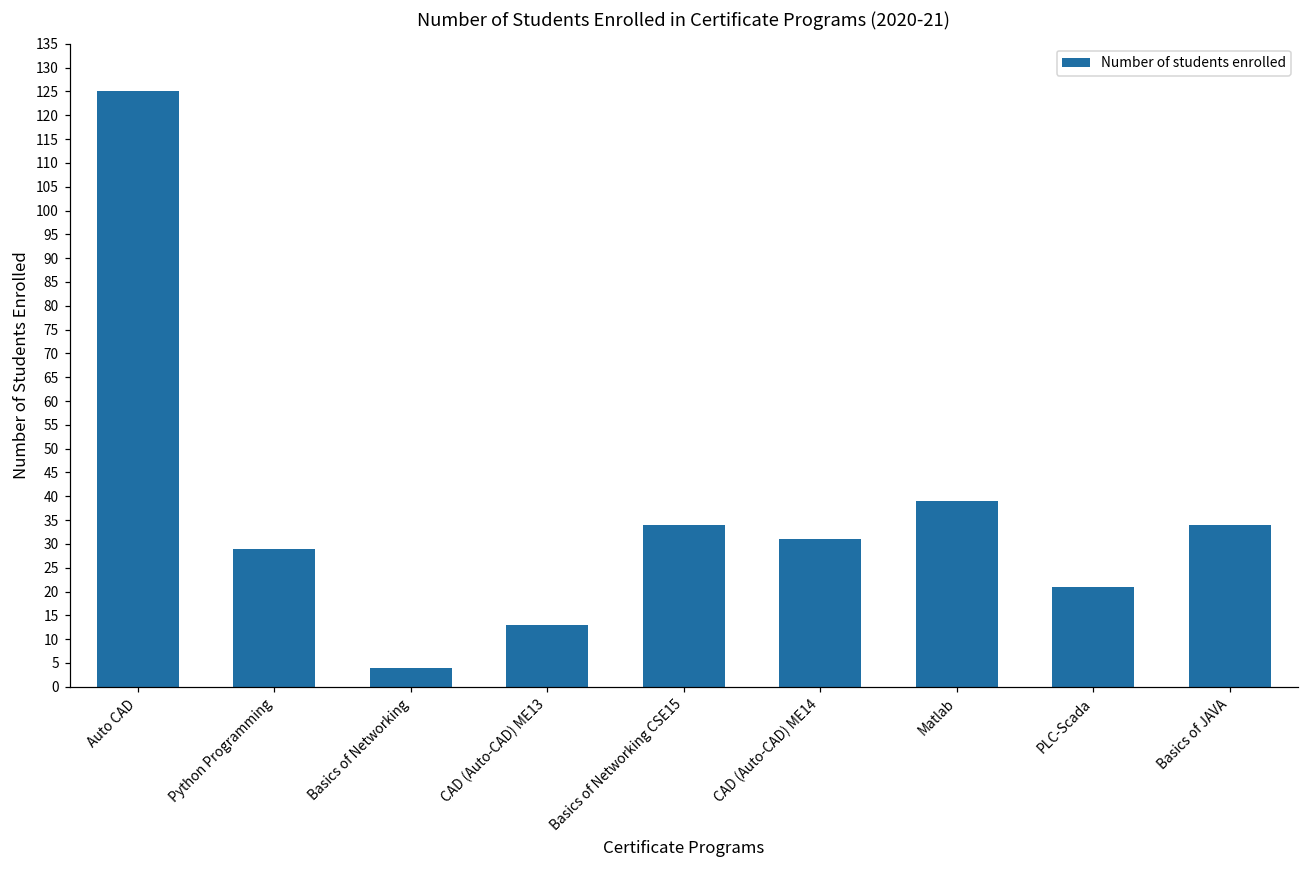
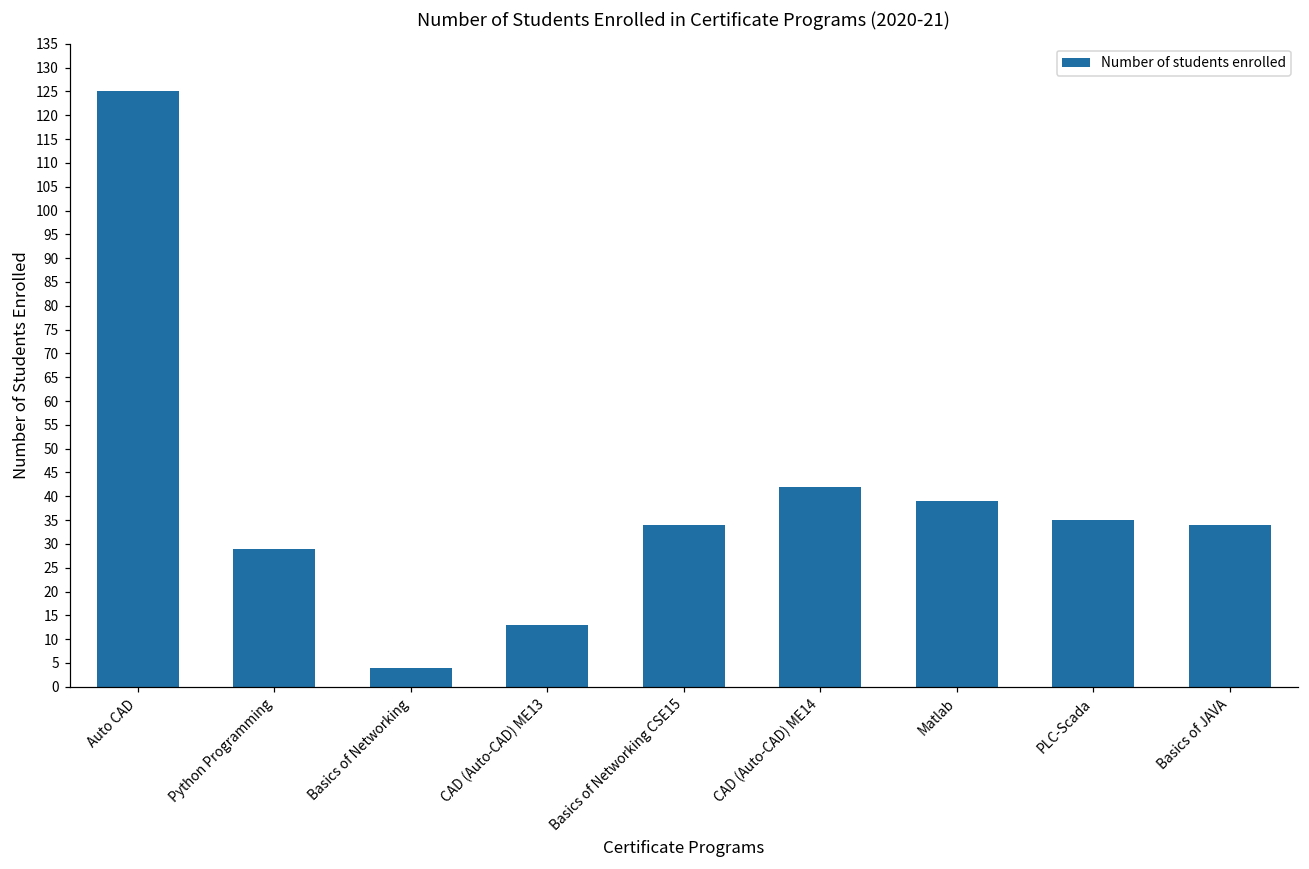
CAD (Auto-CAD) ME14: 31 -> 42
PLC-Scada: 21 -> 35
